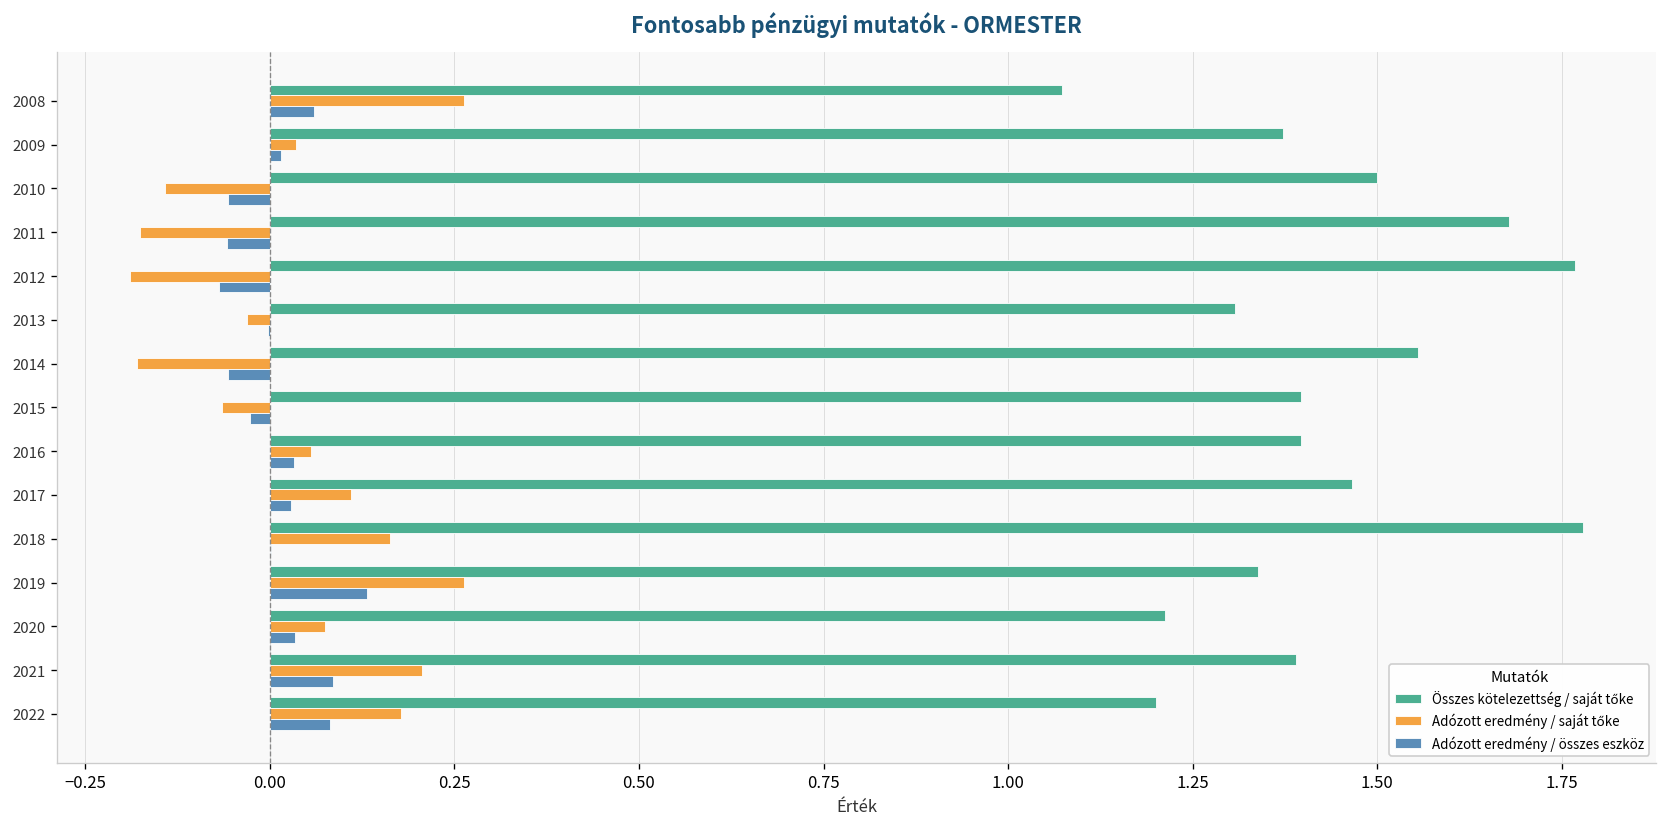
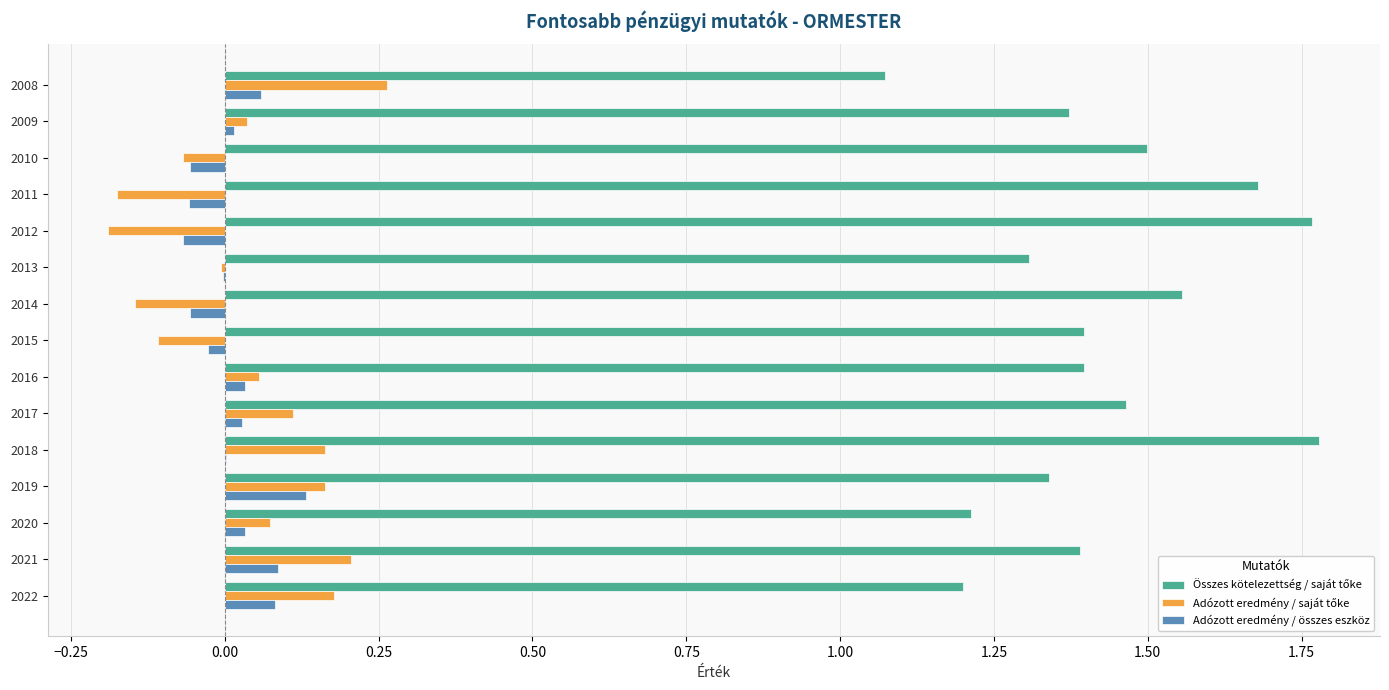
Adózott eredmény / saját tőke, 2010: -0.14 -> -0.07
Adózott eredmény / saját tőke, 2013: -0.03 -> -0.01
Adózott eredmény / saját tőke, 2014: -0.18 -> -0.15
Adózott eredmény / saját tőke, 2015: -0.06 -> -0.11
Adózott eredmény / saját tőke, 2019: 0.26 -> 0.16
